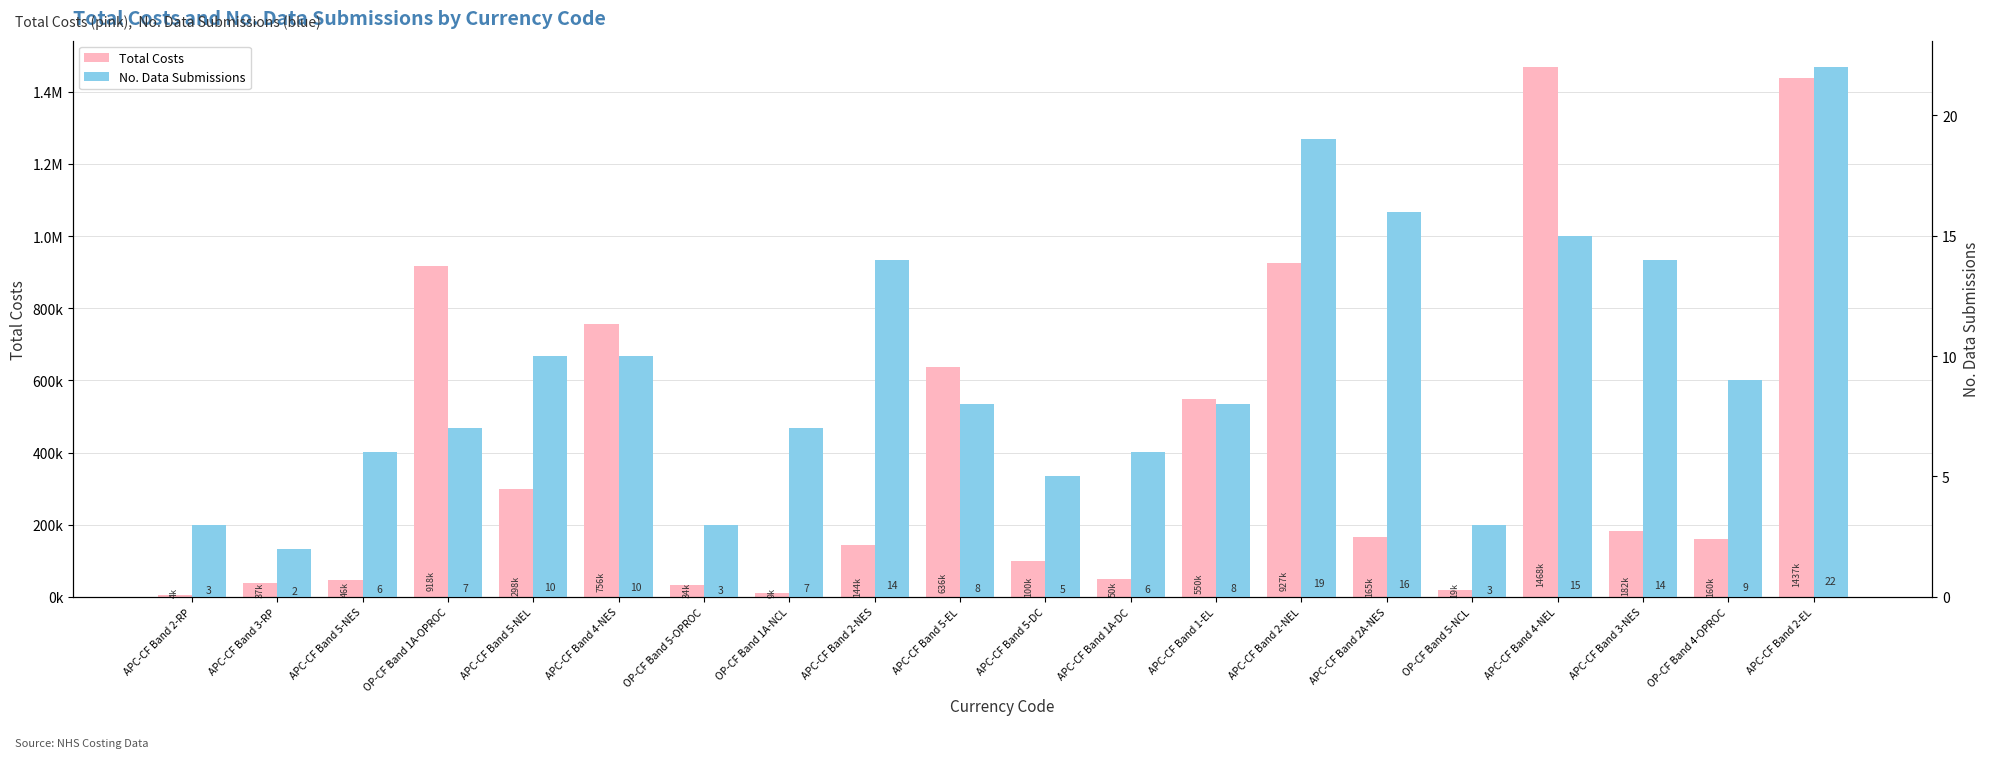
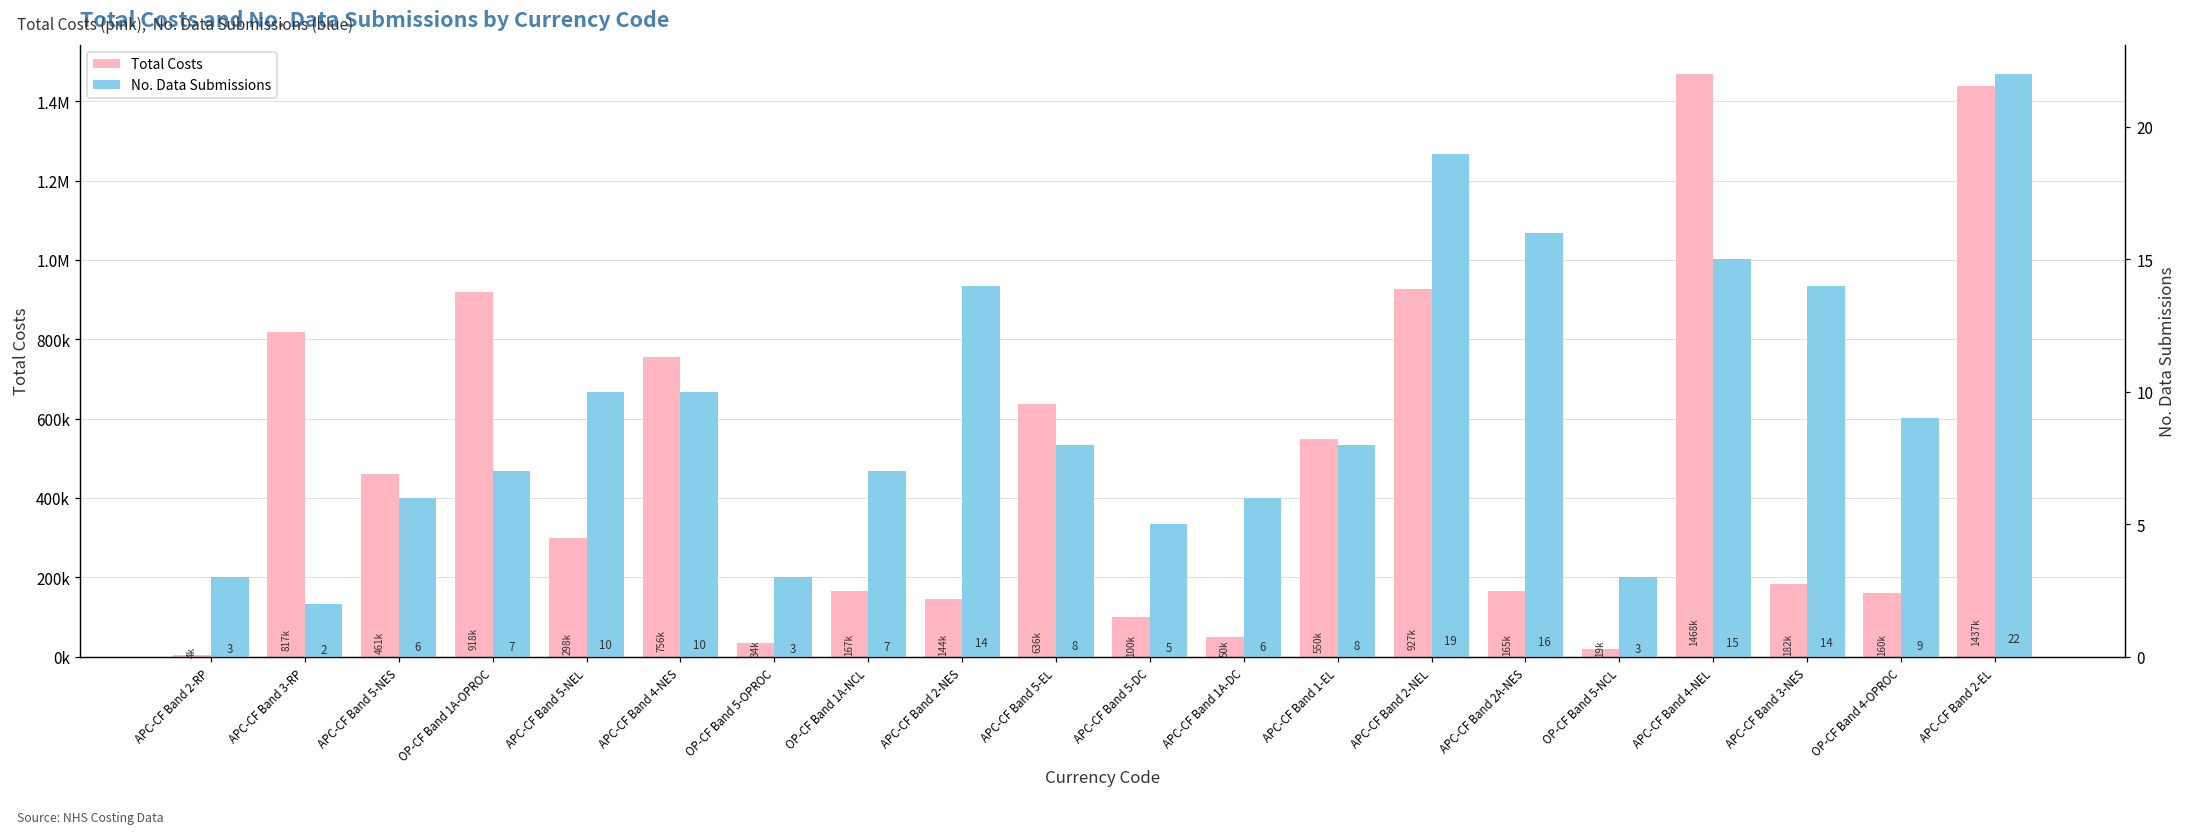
Total Costs, APC-CF Band 3-RP: 37k -> 817k
Total Costs, APC-CF Band 5-NES: 46k -> 461k
Total Costs, OP-CF Band 1A-NCL: 9k -> 167k
